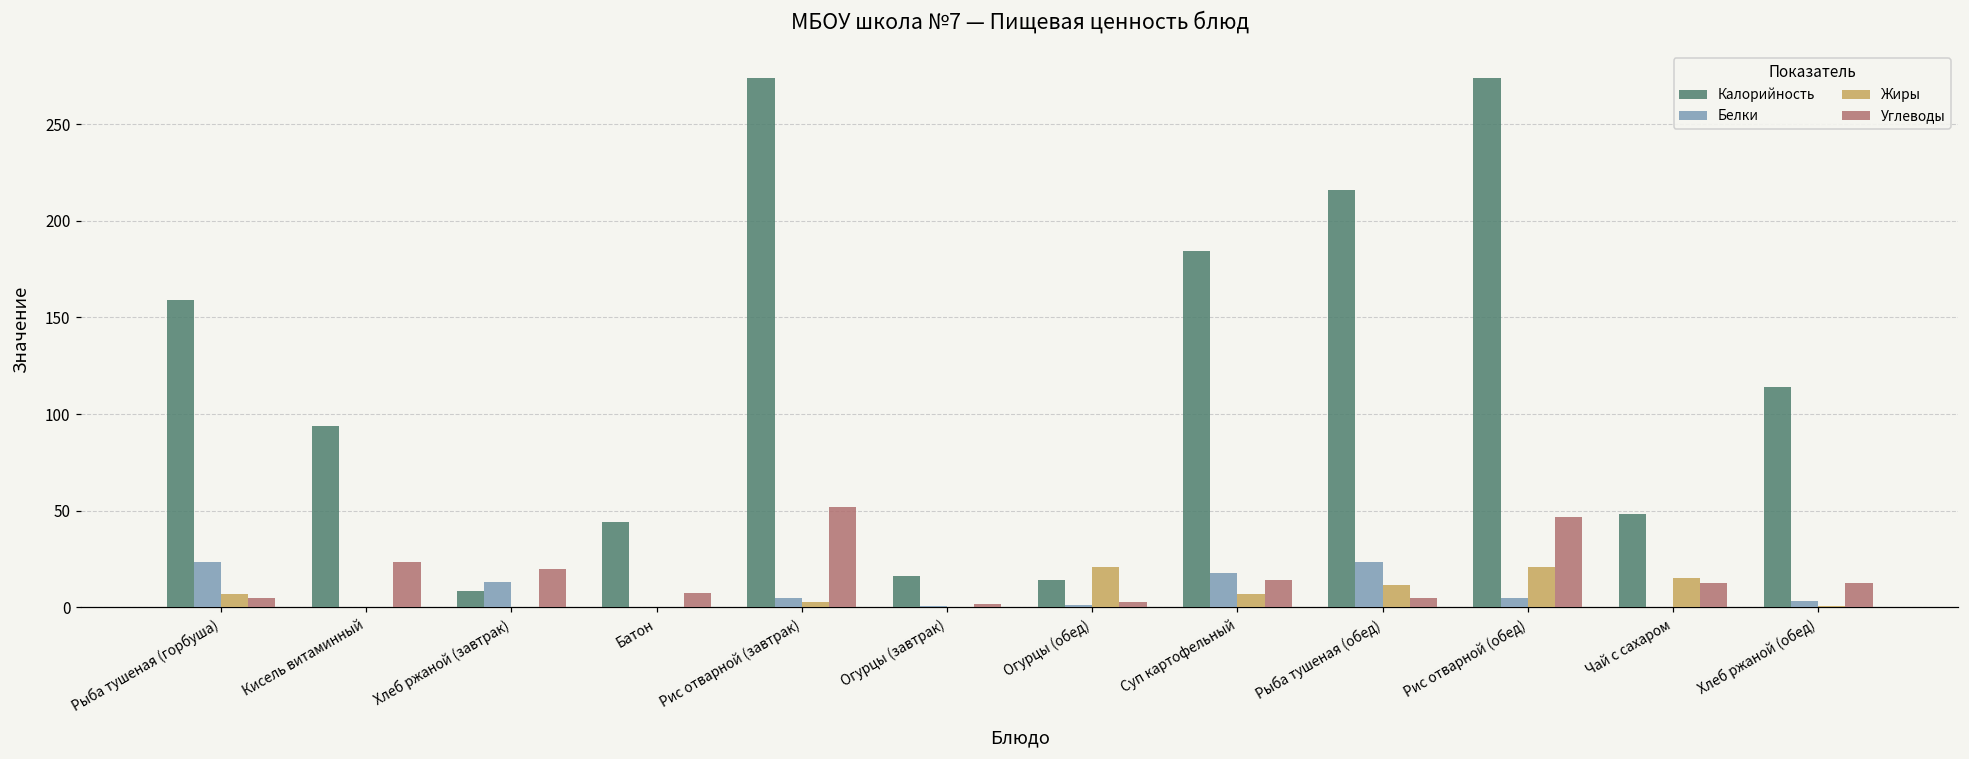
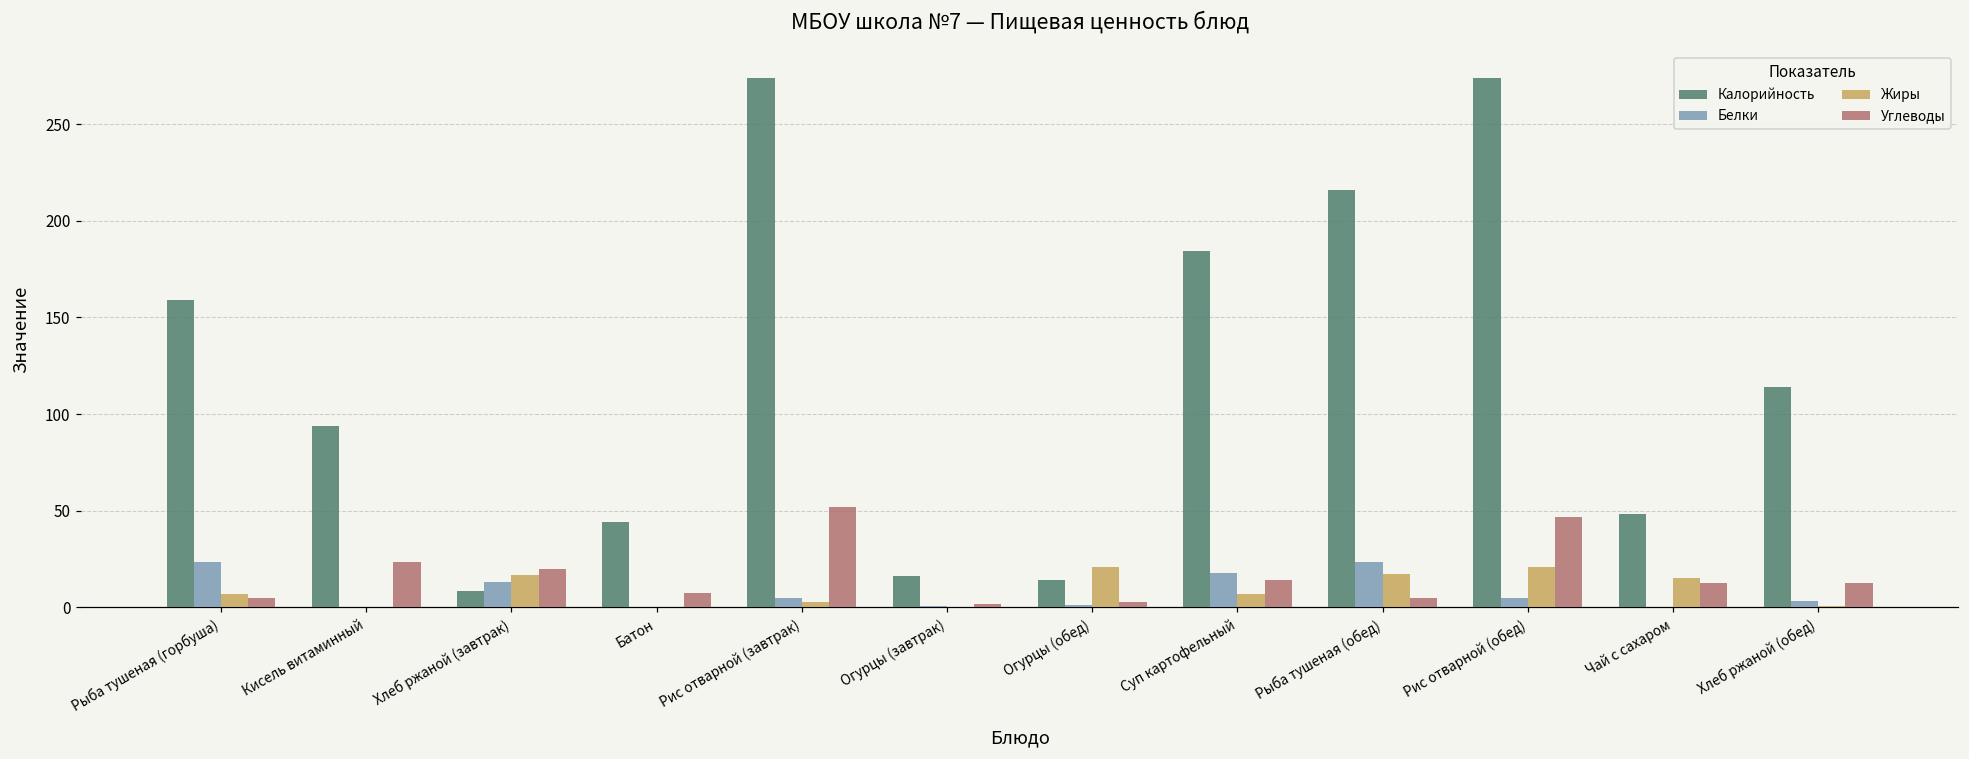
Жиры, Хлеб ржаной (завтрак): 0 -> 17
Жиры, Рыба тушеная (обед): 12 -> 17
